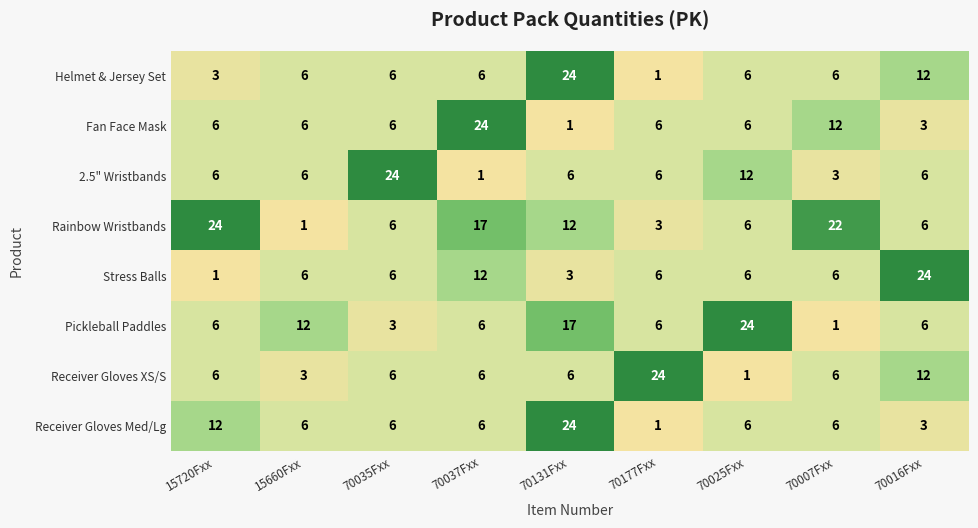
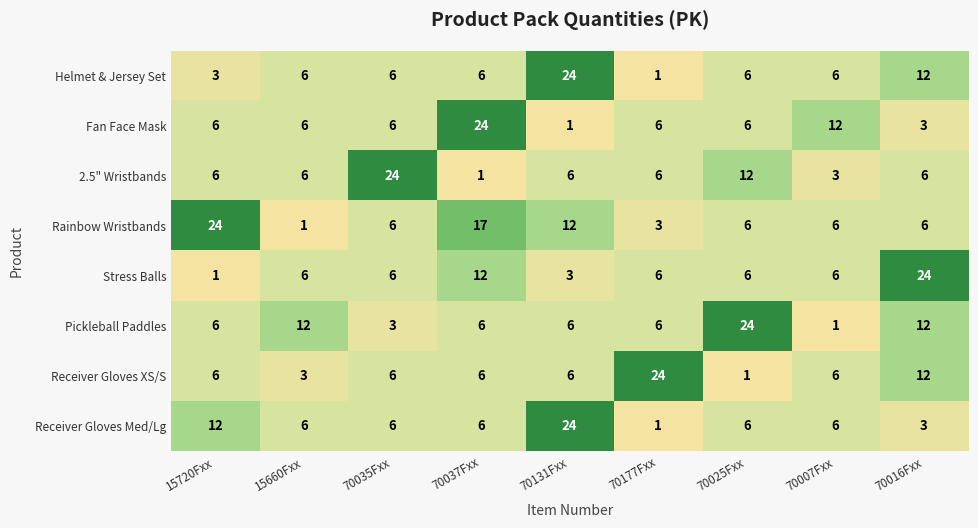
Rainbow Wristbands, 70007Fxx: 22 -> 6
Pickleball Paddles, 70131Fxx: 17 -> 6
Pickleball Paddles, 70016Fxx: 6 -> 12
